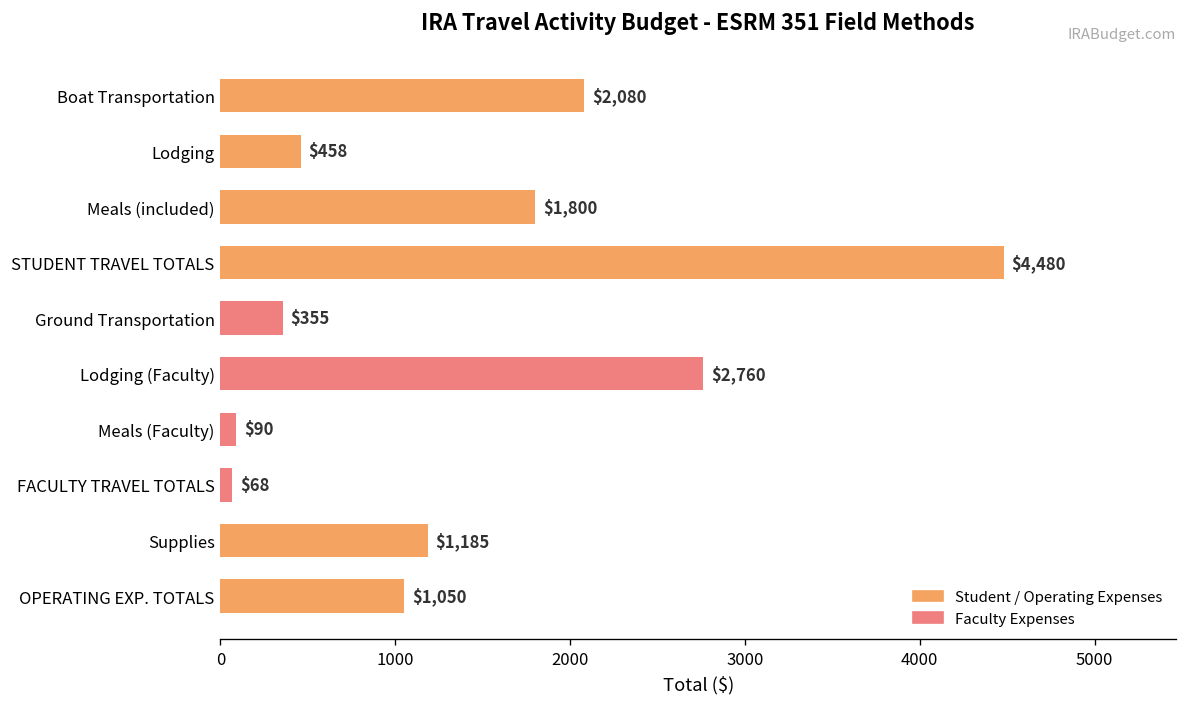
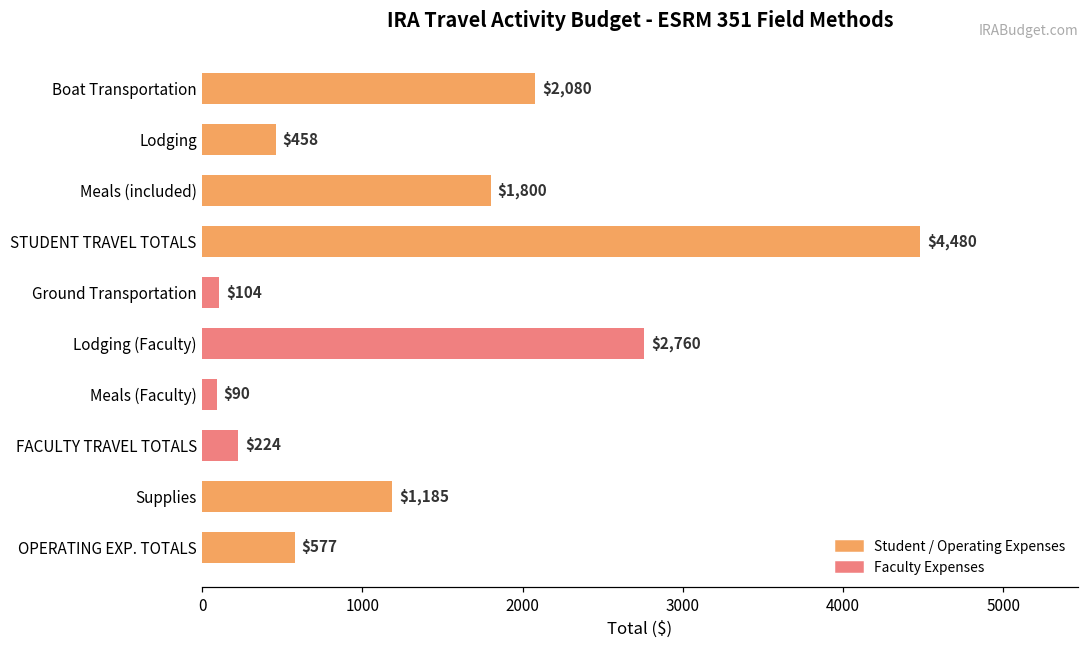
Ground Transportation: $355 -> $104
FACULTY TRAVEL TOTALS: $68 -> $224
OPERATING EXP. TOTALS: $1,050 -> $577
